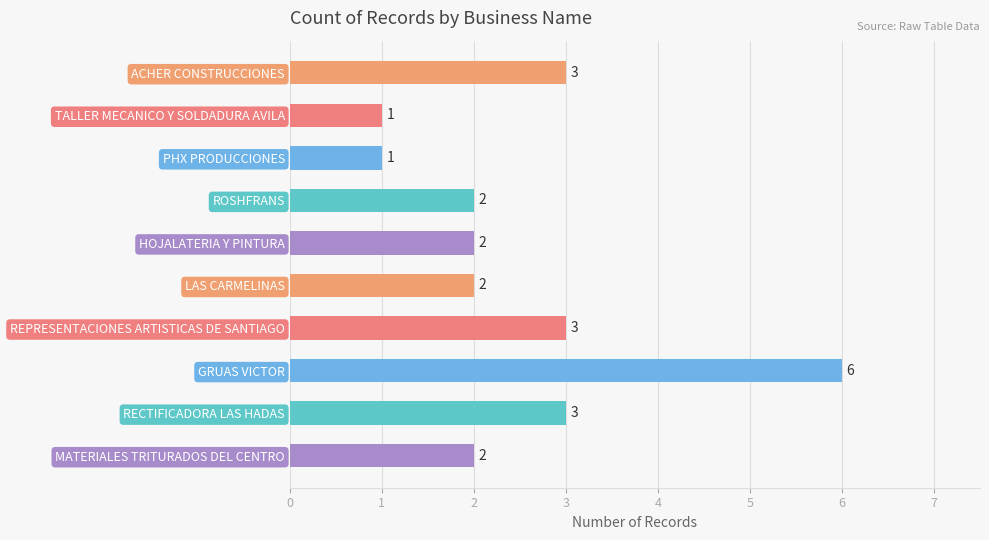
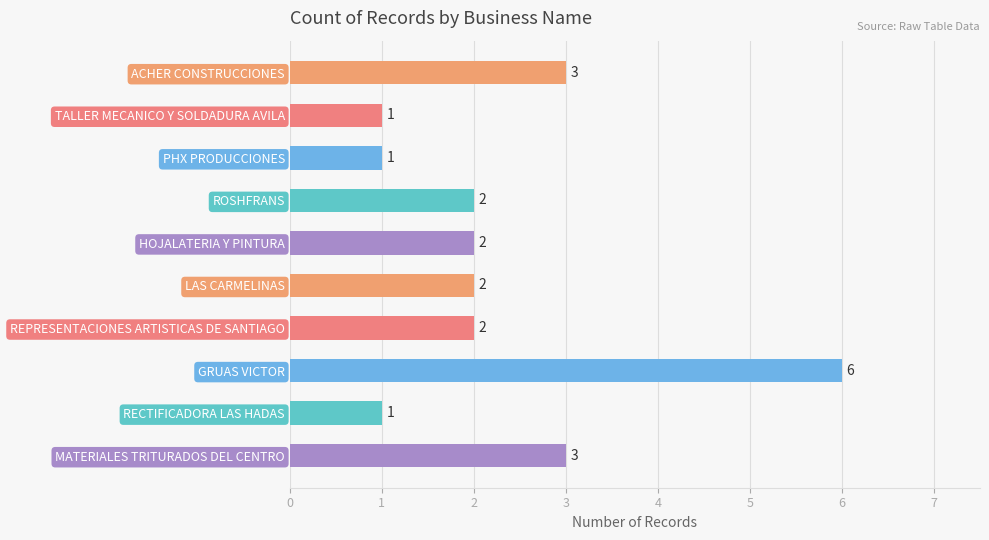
REPRESENTACIONES ARTISTICAS DE SANTIAGO: 3 -> 2
RECTIFICADORA LAS HADAS: 3 -> 1
MATERIALES TRITURADOS DEL CENTRO: 2 -> 3
